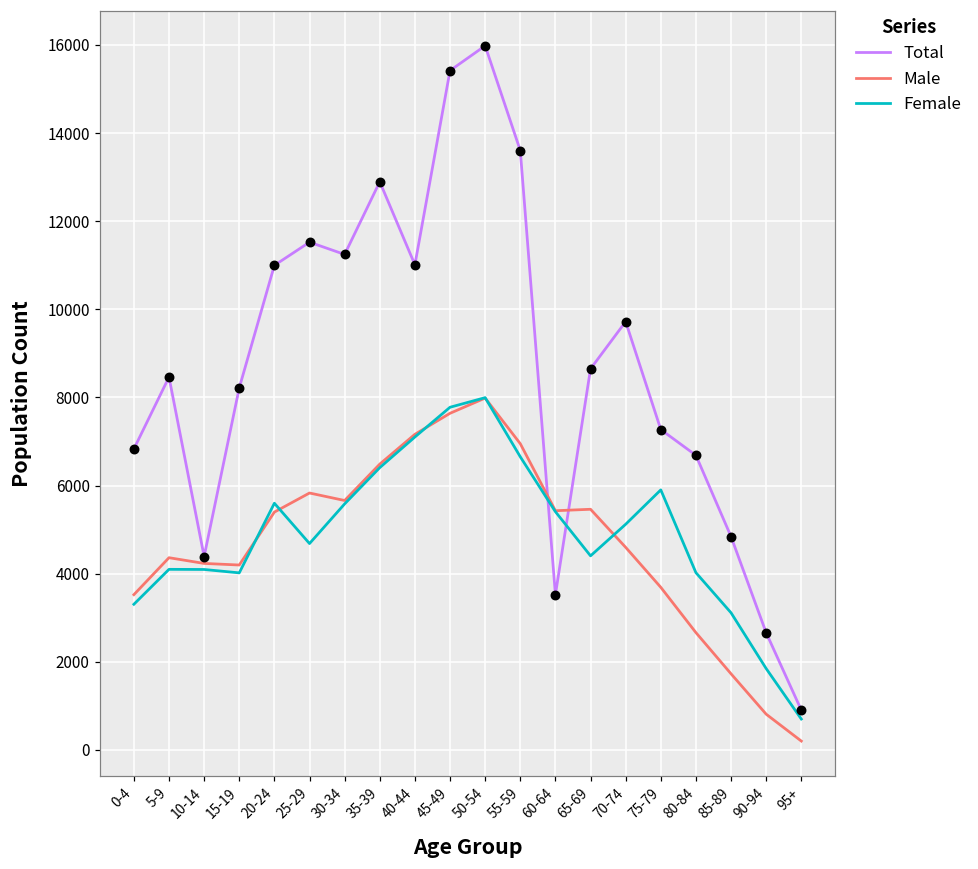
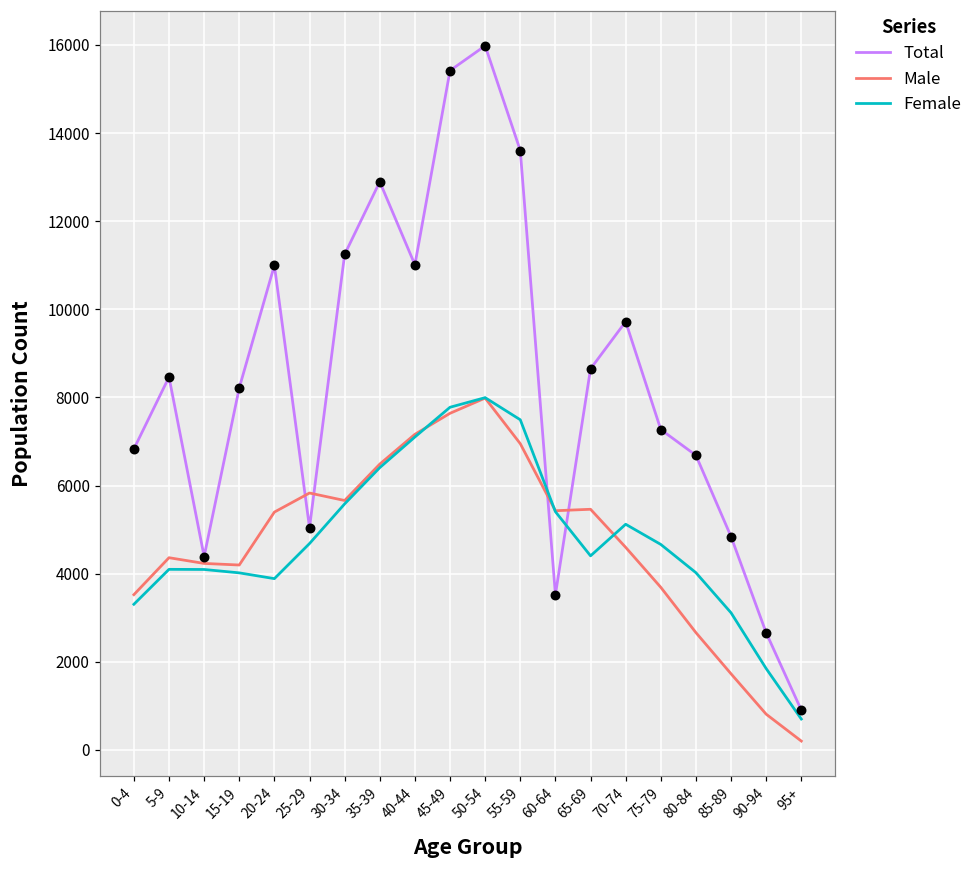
Female, 20-24: 5600 -> 3900
Total, 25-29: 11500 -> 5000
Female, 55-59: 6700 -> 7500
Female, 75-79: 5900 -> 4700
